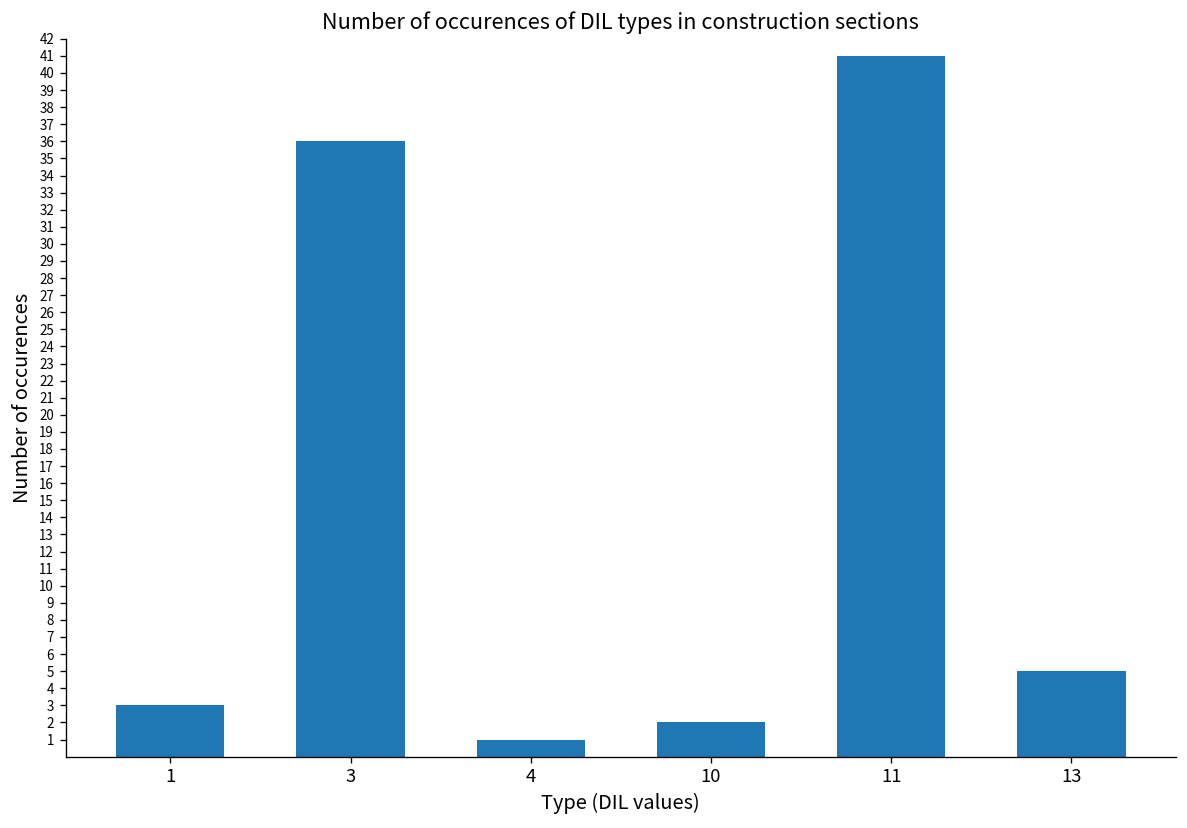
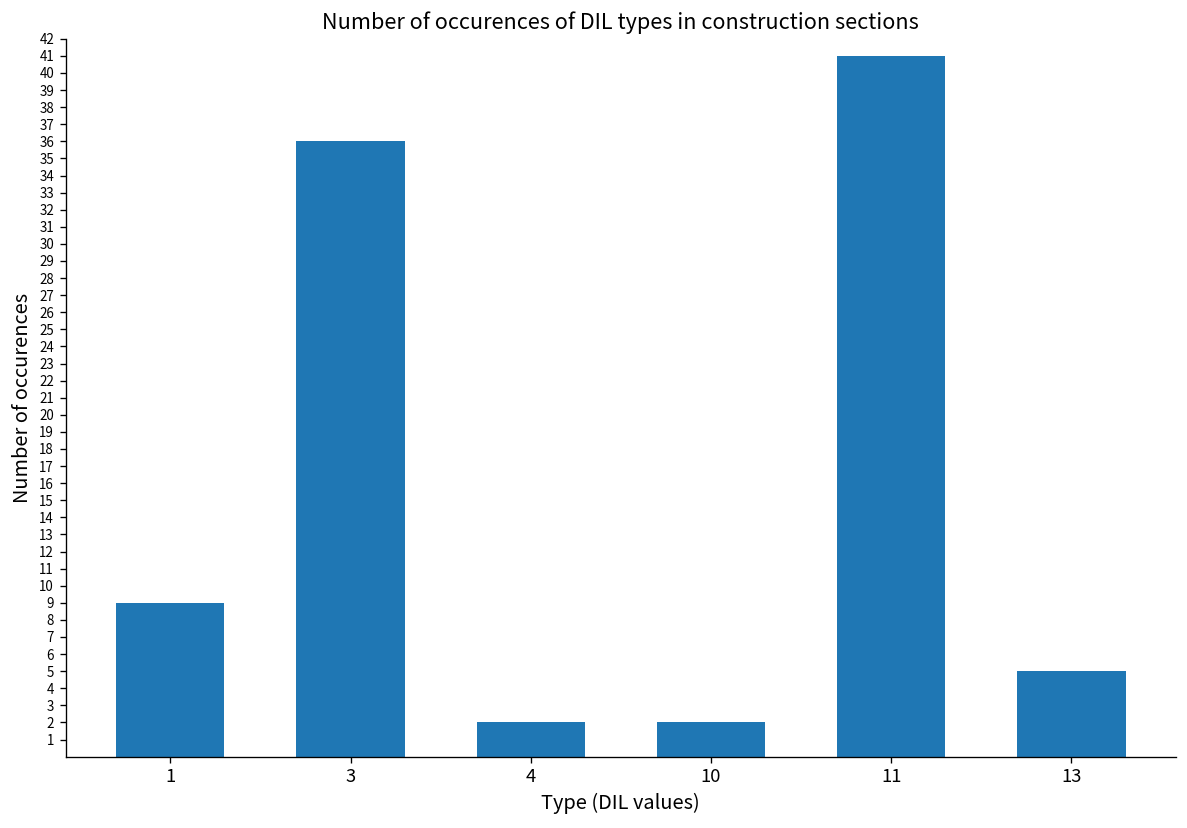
1: 3 -> 9
4: 1 -> 2
